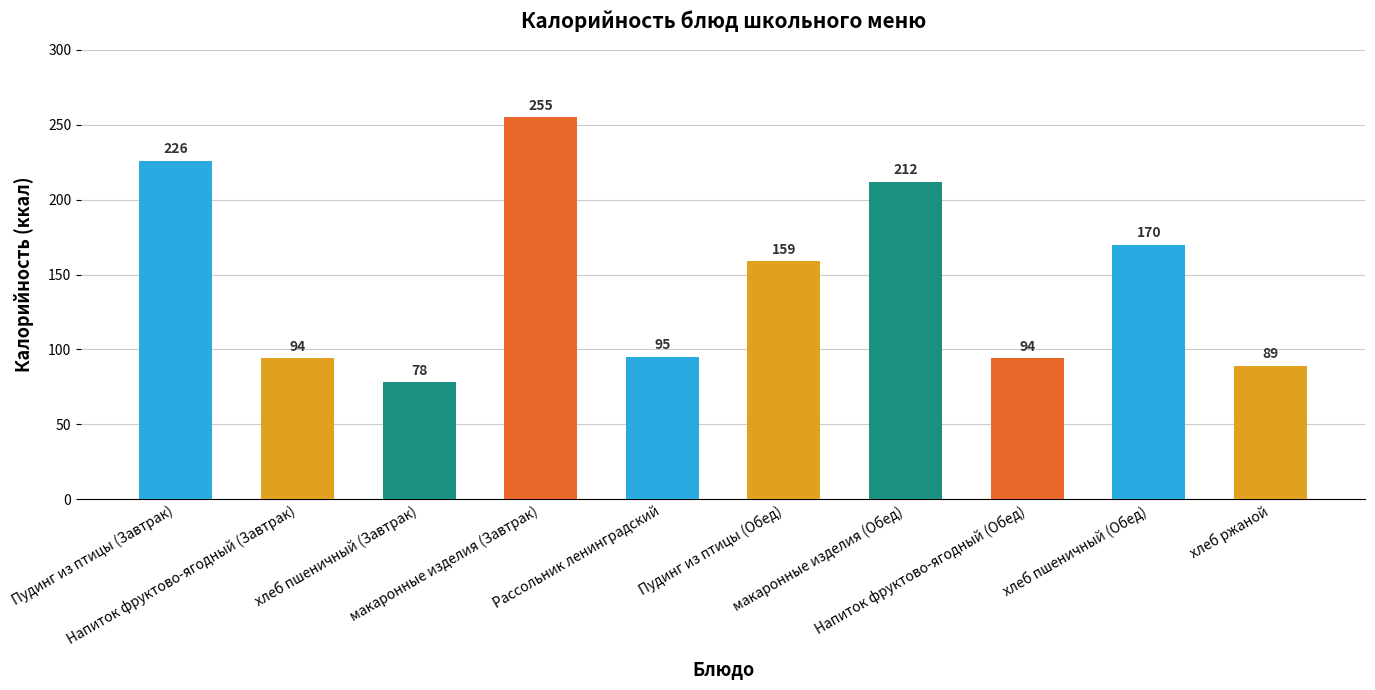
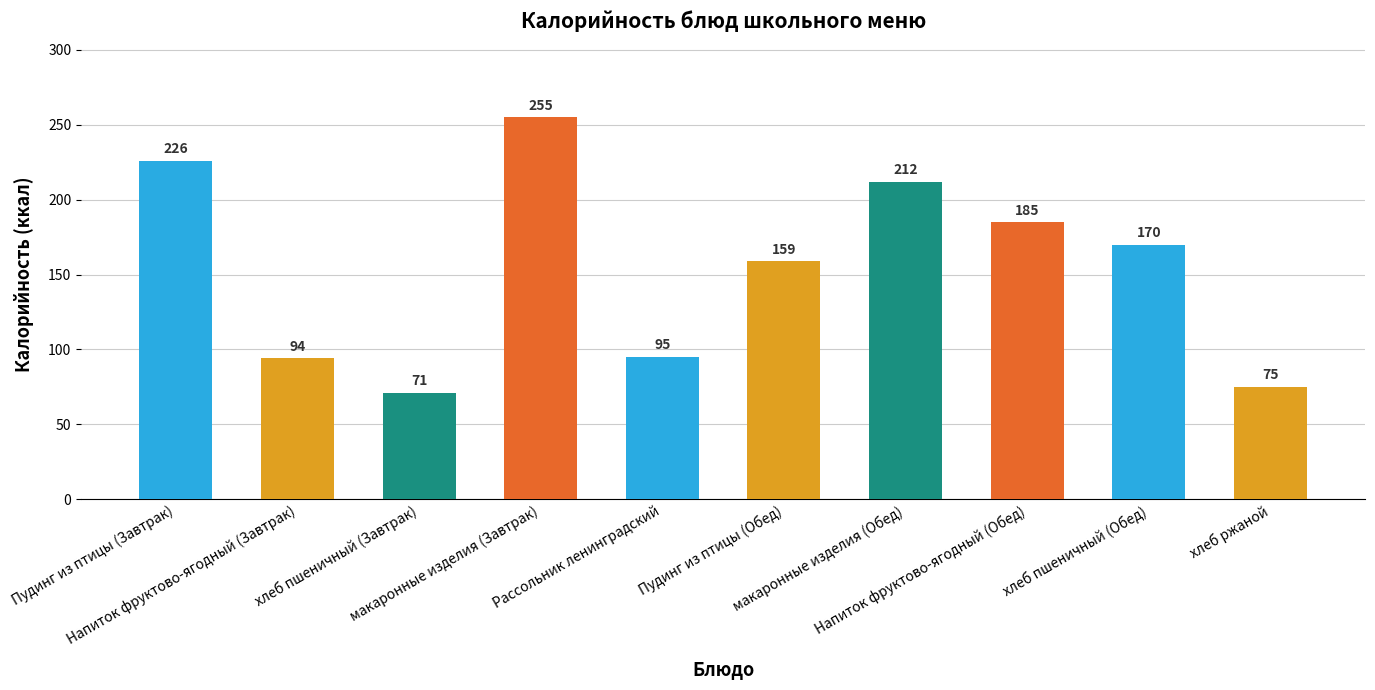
хлеб пшеничный (Завтрак): 78 -> 71
Напиток фруктово-ягодный (Обед): 94 -> 185
хлеб ржаной: 89 -> 75
